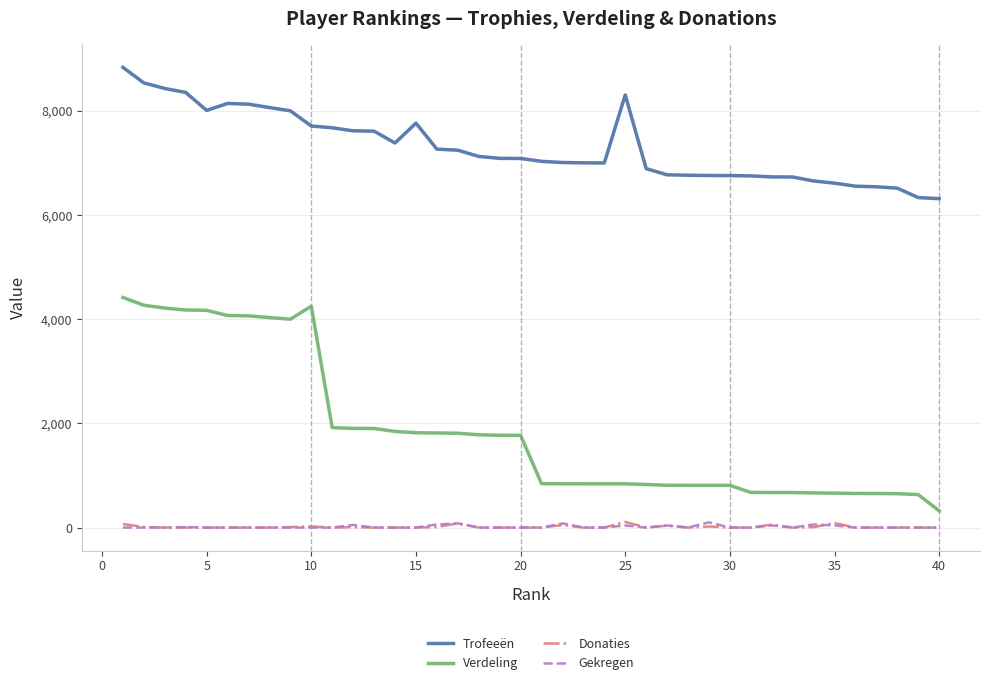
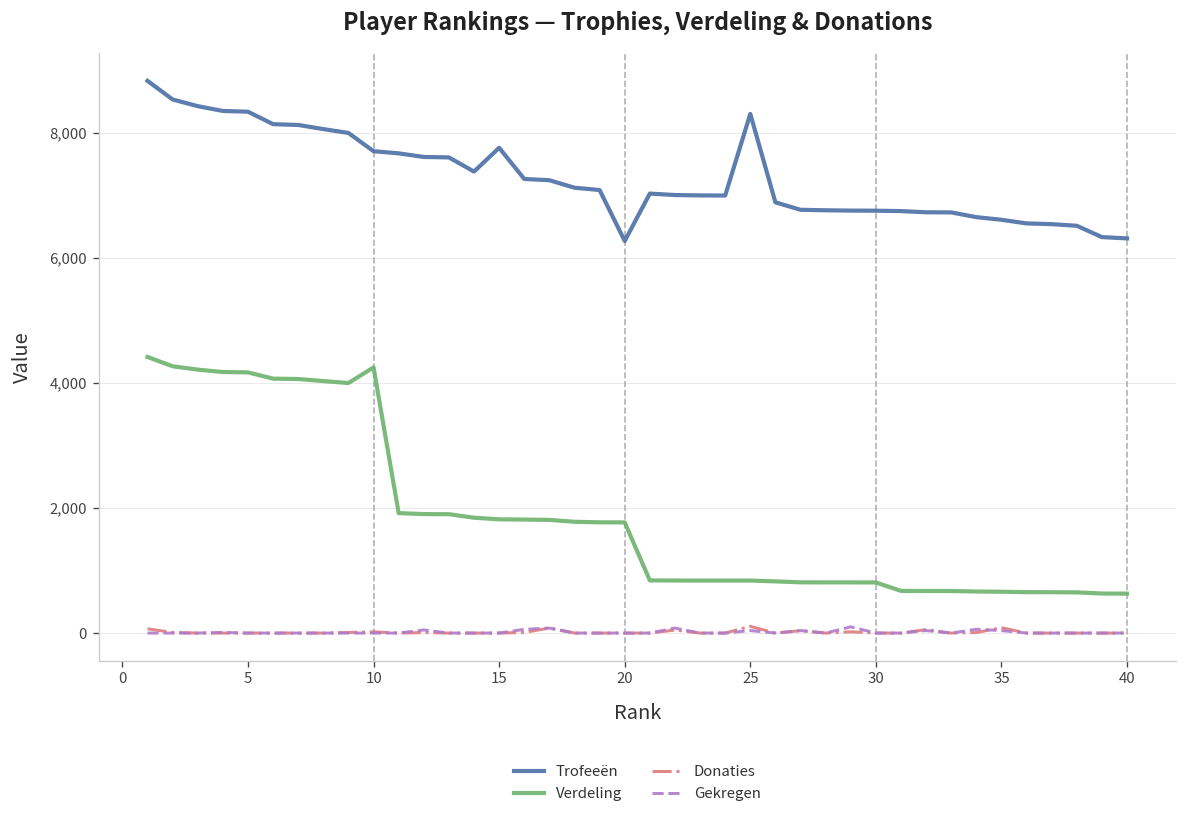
Trofeeën, 5: 8,000 -> 8,300
Trofeeën, 20: 7,100 -> 6,300
Verdeling, 40: 300 -> 600
